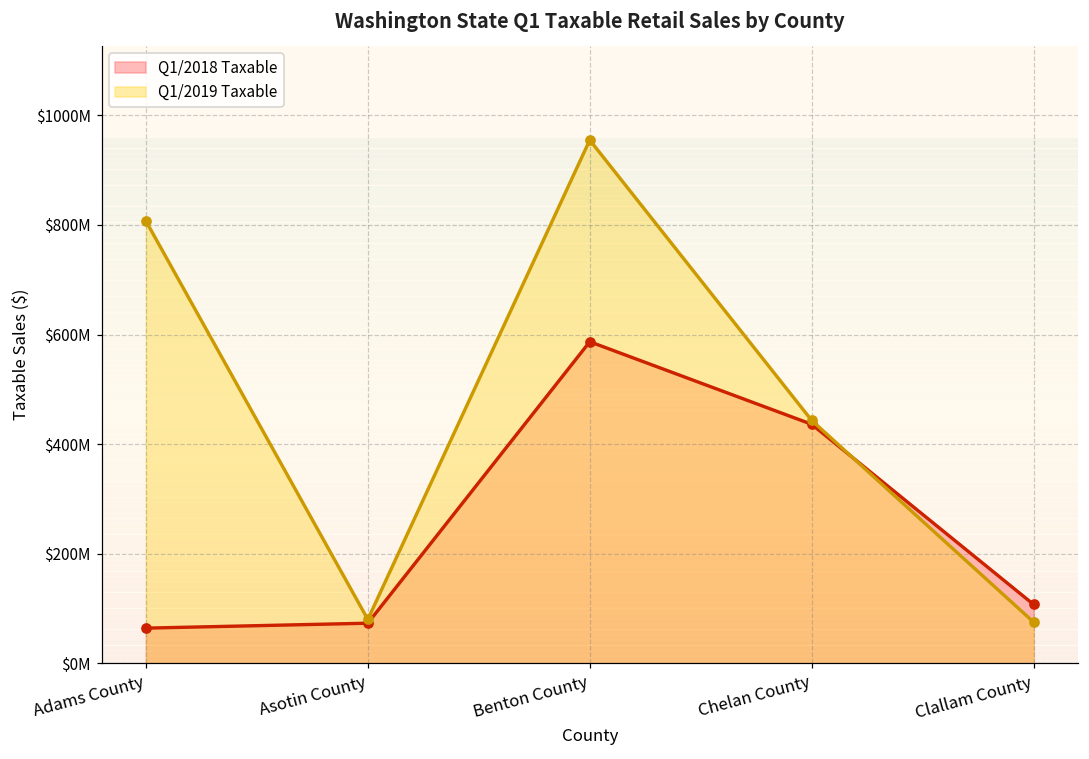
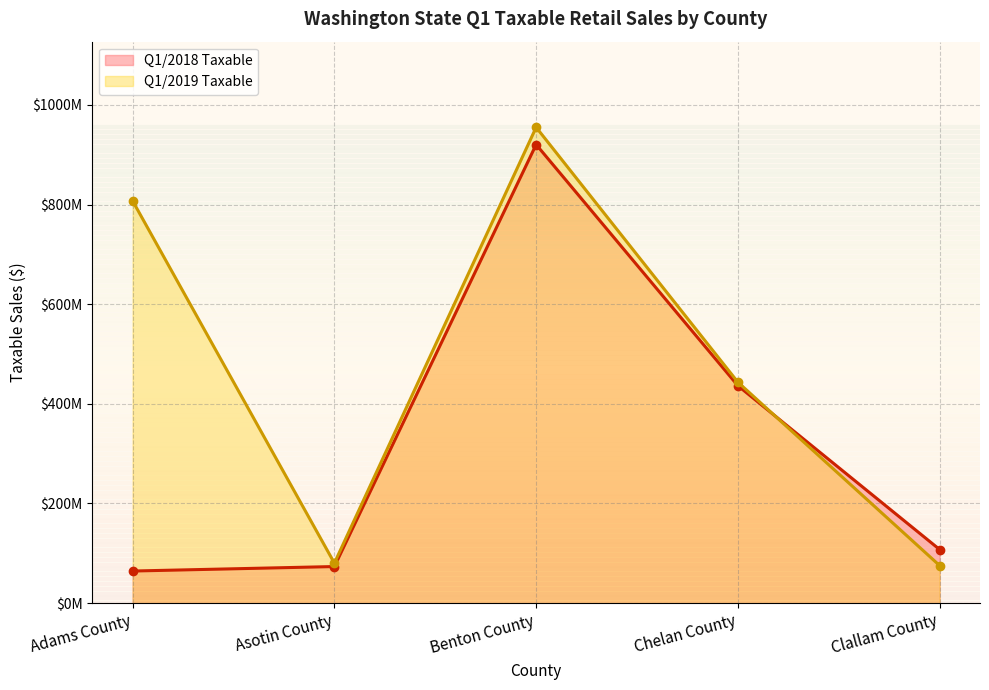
Q1/2018 Taxable, Benton County: $590000000 -> $920000000
